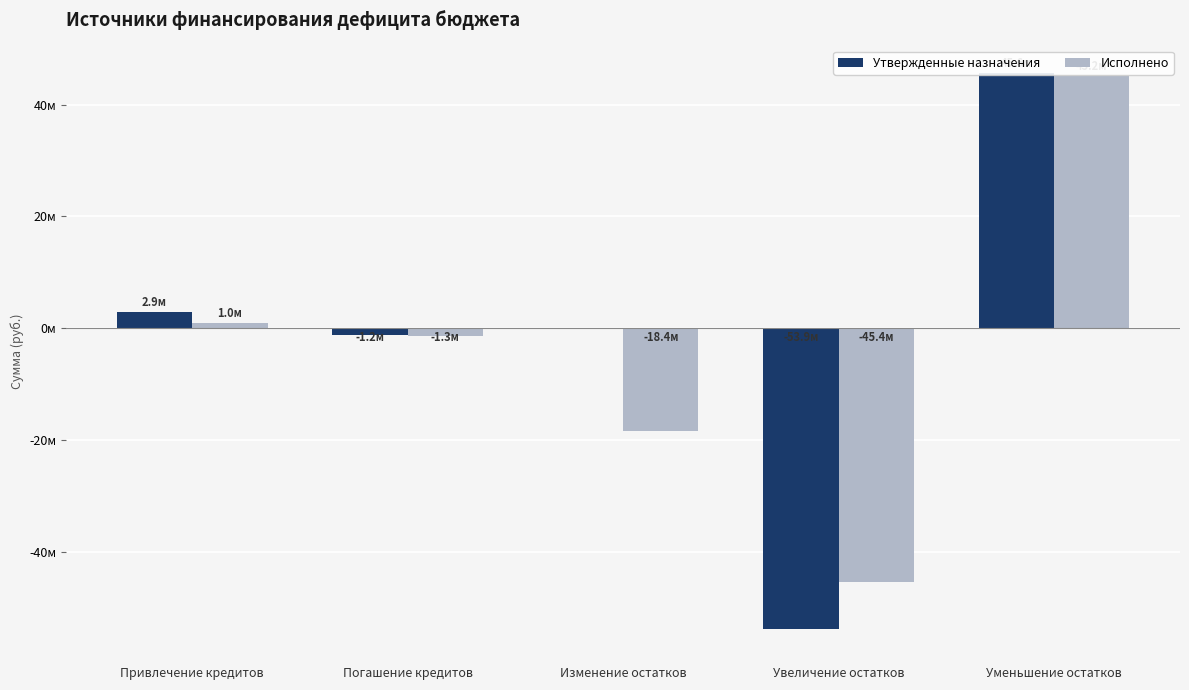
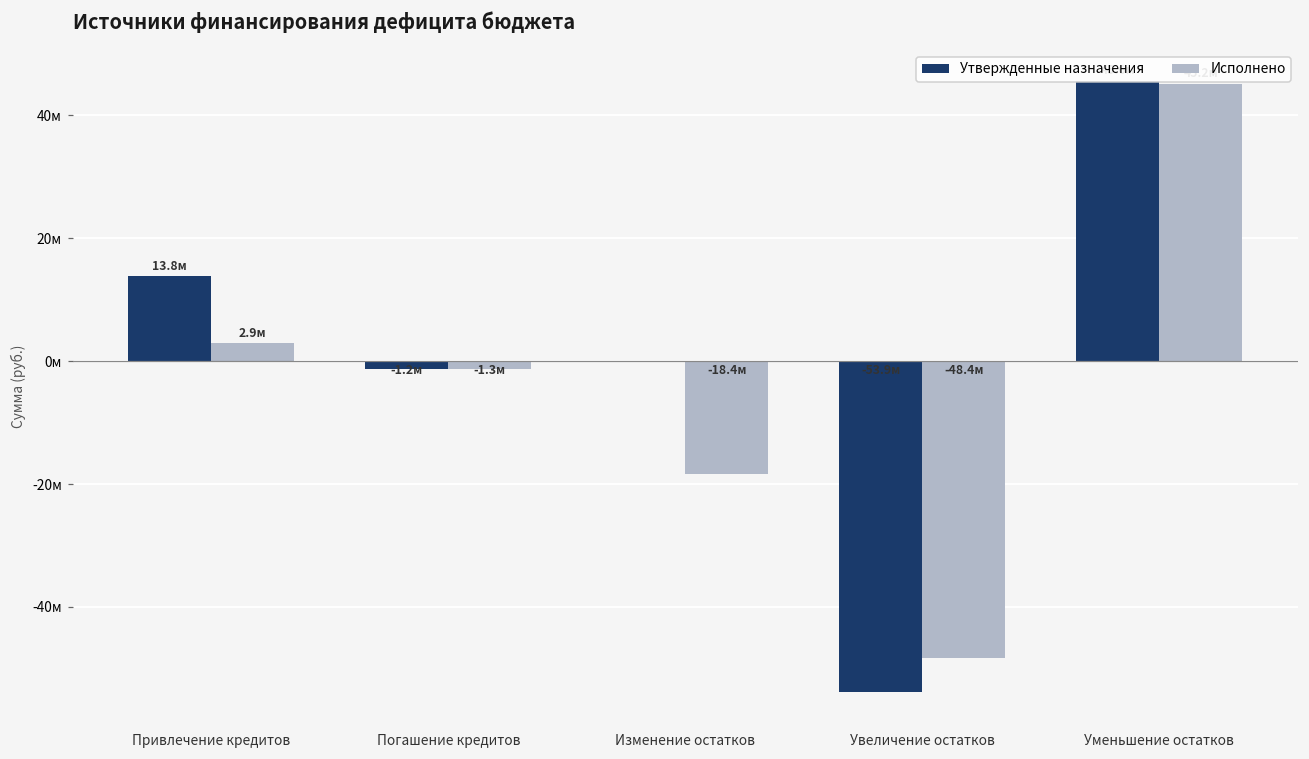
Утвержденные назначения, Привлечение кредитов: 2.9м -> 13.8м
Исполнено, Привлечение кредитов: 1.0м -> 2.9м
Исполнено, Увеличение остатков: -45.4м -> -48.4м
